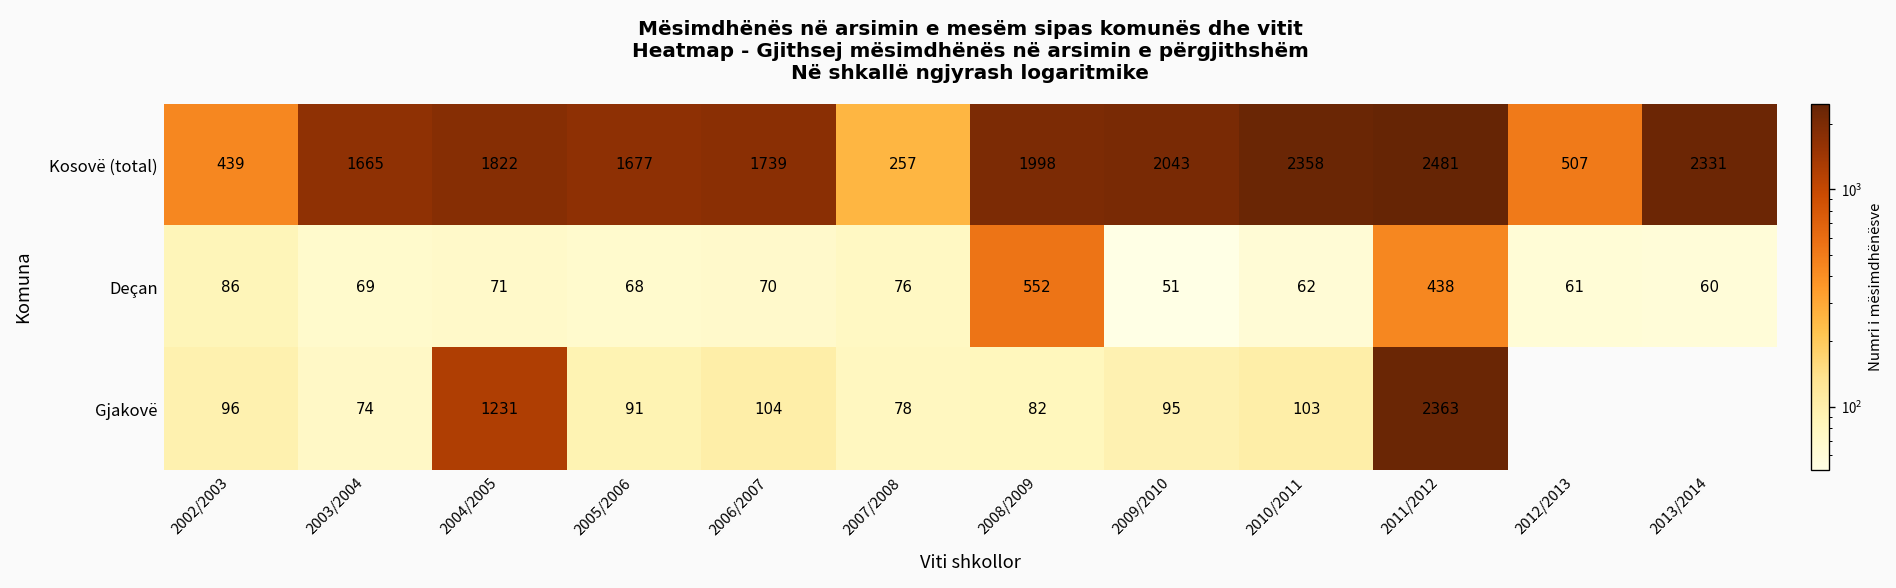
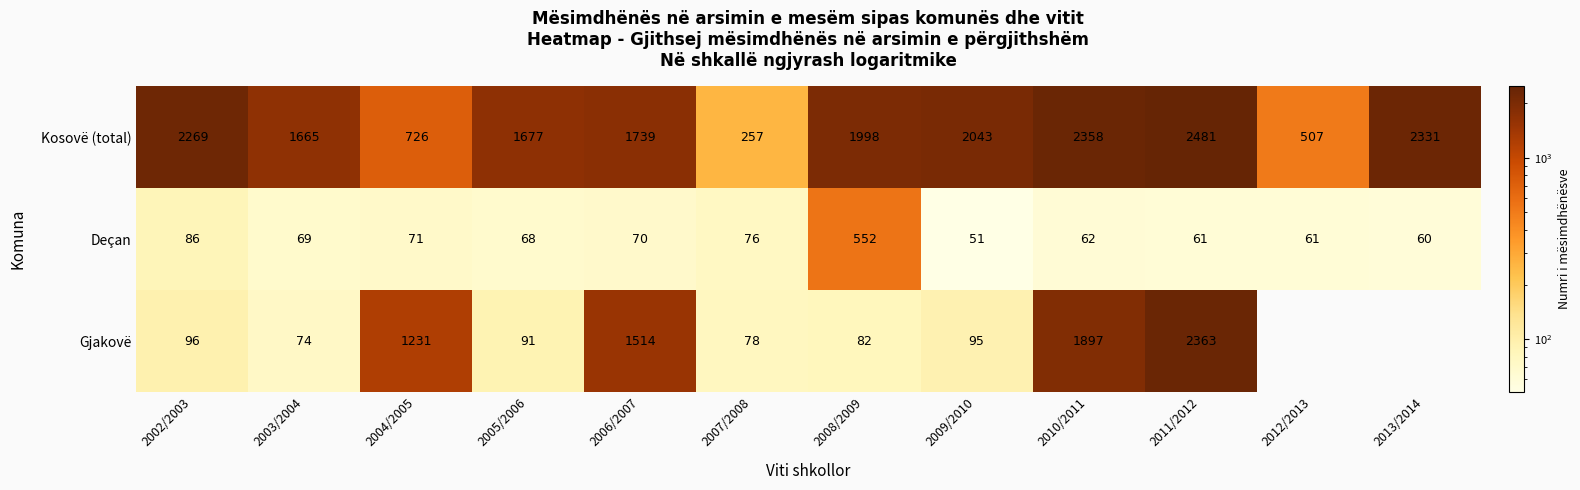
Kosovë (total), 2002/2003: 439 -> 2269
Kosovë (total), 2004/2005: 1822 -> 726
Deçan, 2011/2012: 438 -> 61
Gjakovë, 2006/2007: 104 -> 1514
Gjakovë, 2010/2011: 103 -> 1897
